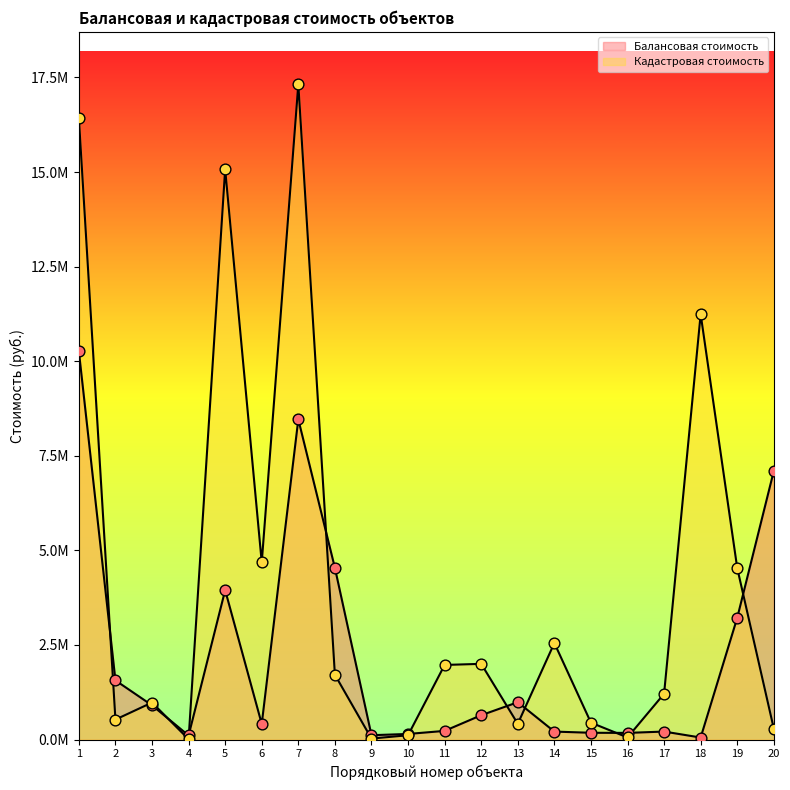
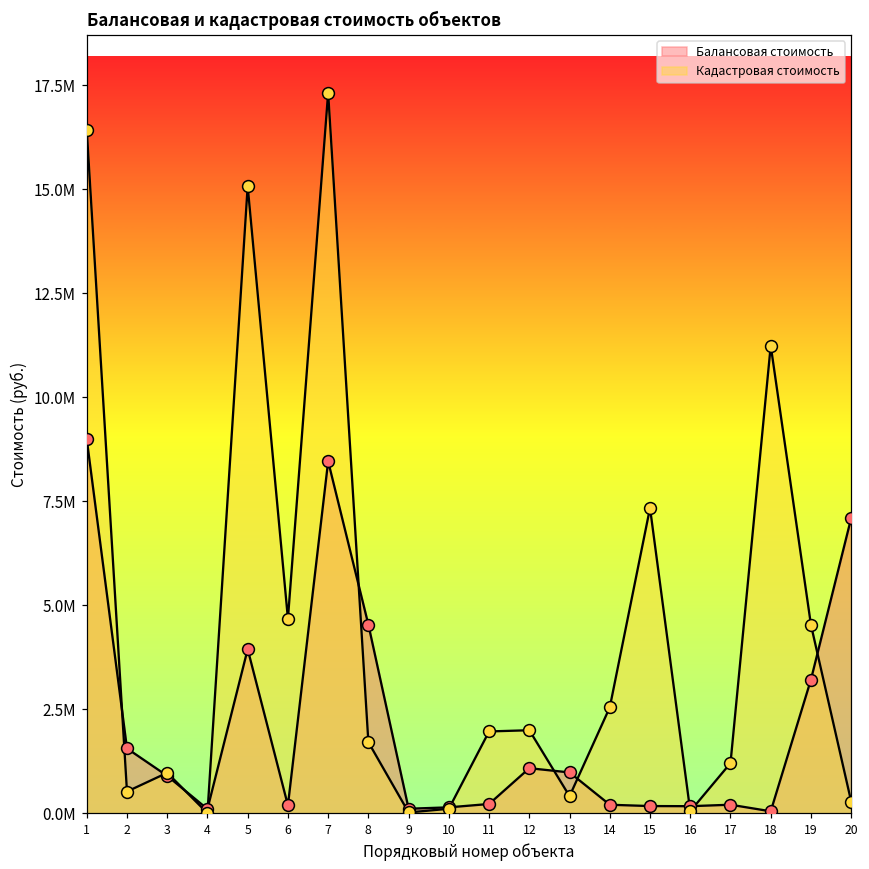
Балансовая стоимость, 1: 10300000 -> 9000000
Балансовая стоимость, 6: 400000 -> 200000
Балансовая стоимость, 12: 600000 -> 1100000
Кадастровая стоимость, 15: 400000 -> 7300000
